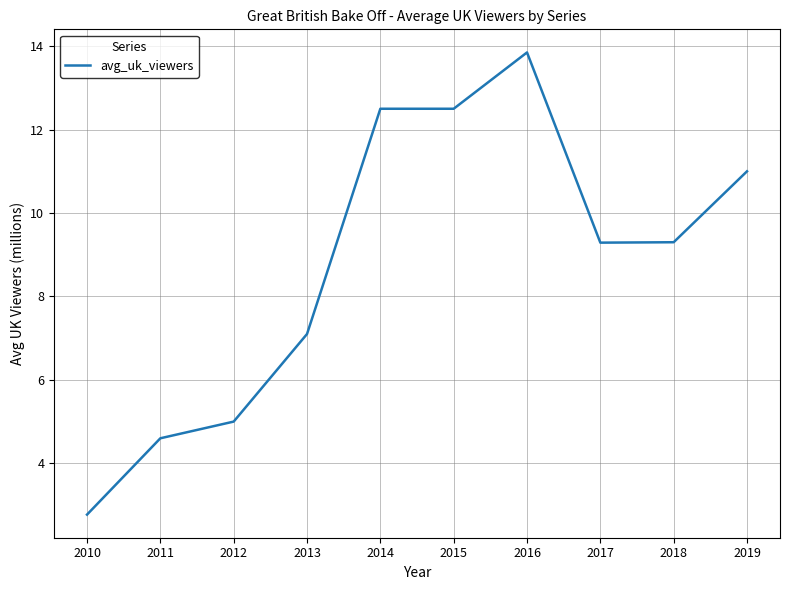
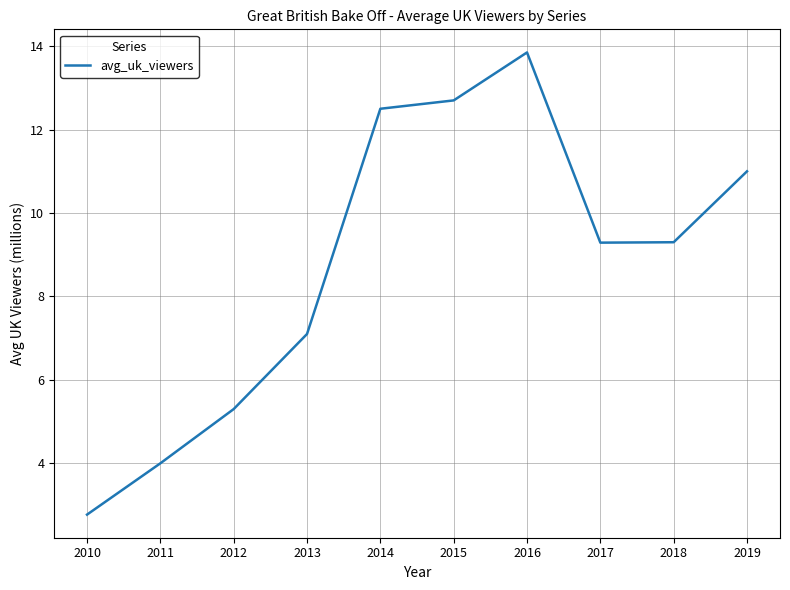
2011: 4.6 -> 4.0
2012: 5.0 -> 5.3
2015: 12.5 -> 12.7
